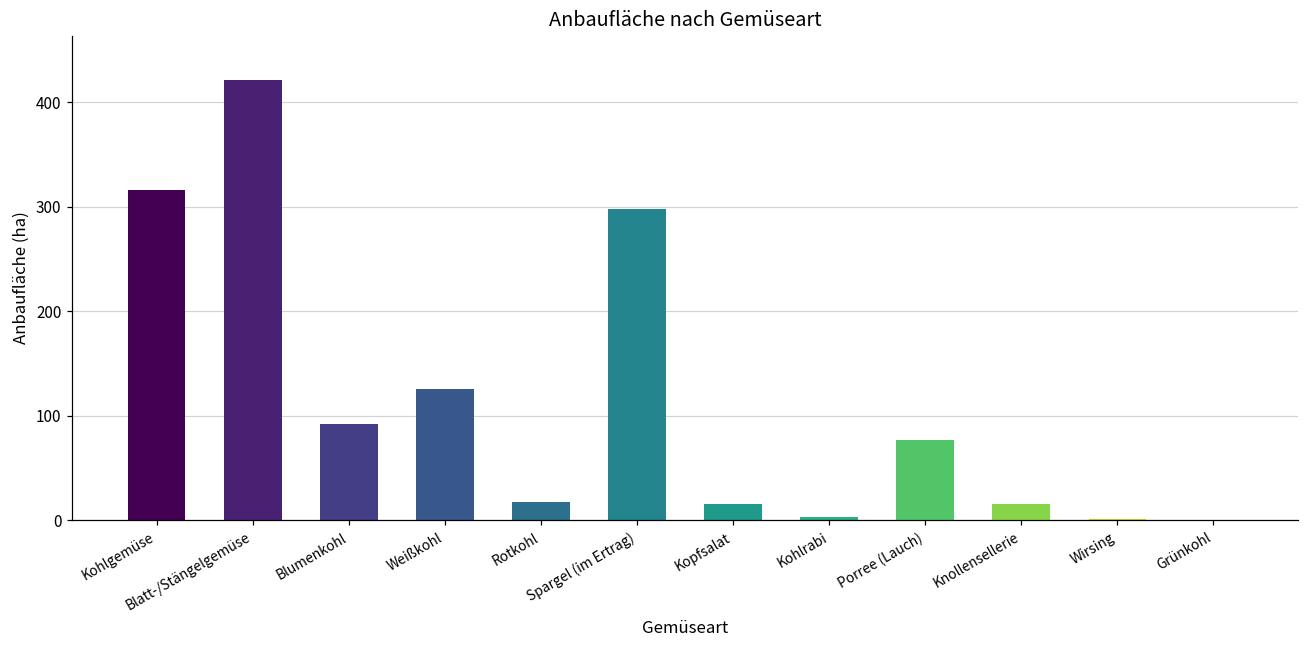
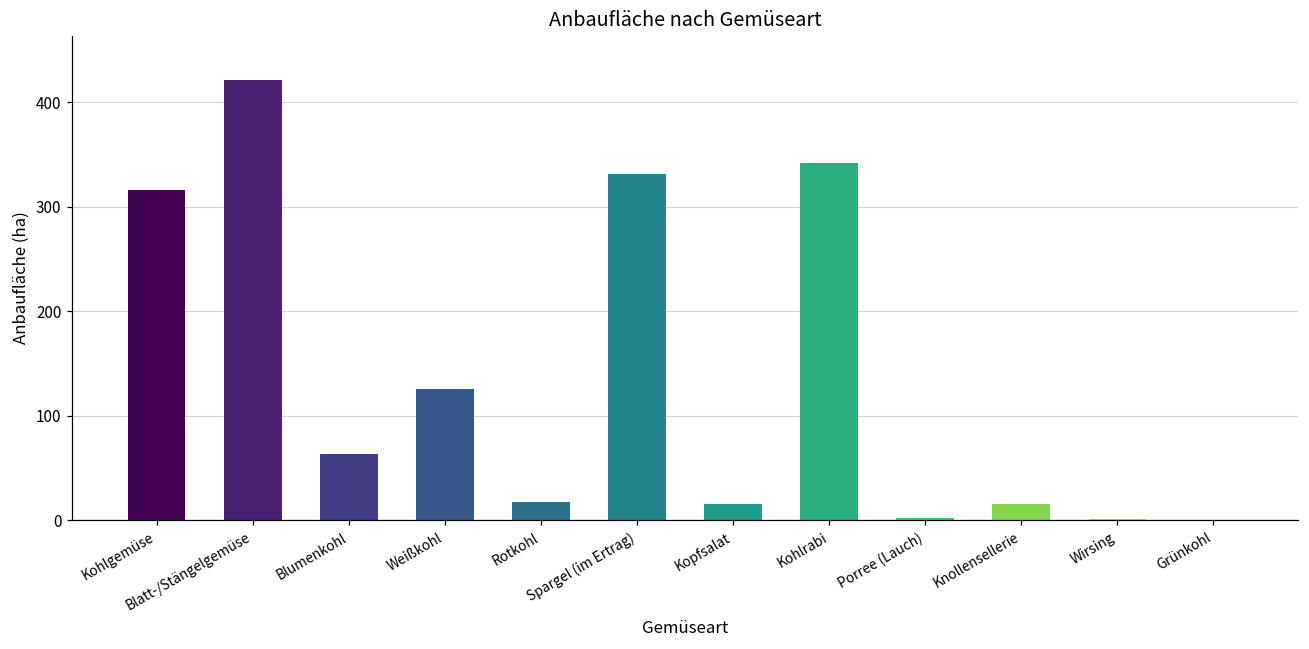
Blumenkohl: 90 -> 60
Spargel (im Ertrag): 300 -> 330
Kohlrabi: 0 -> 340
Porree (Lauch): 80 -> 0
